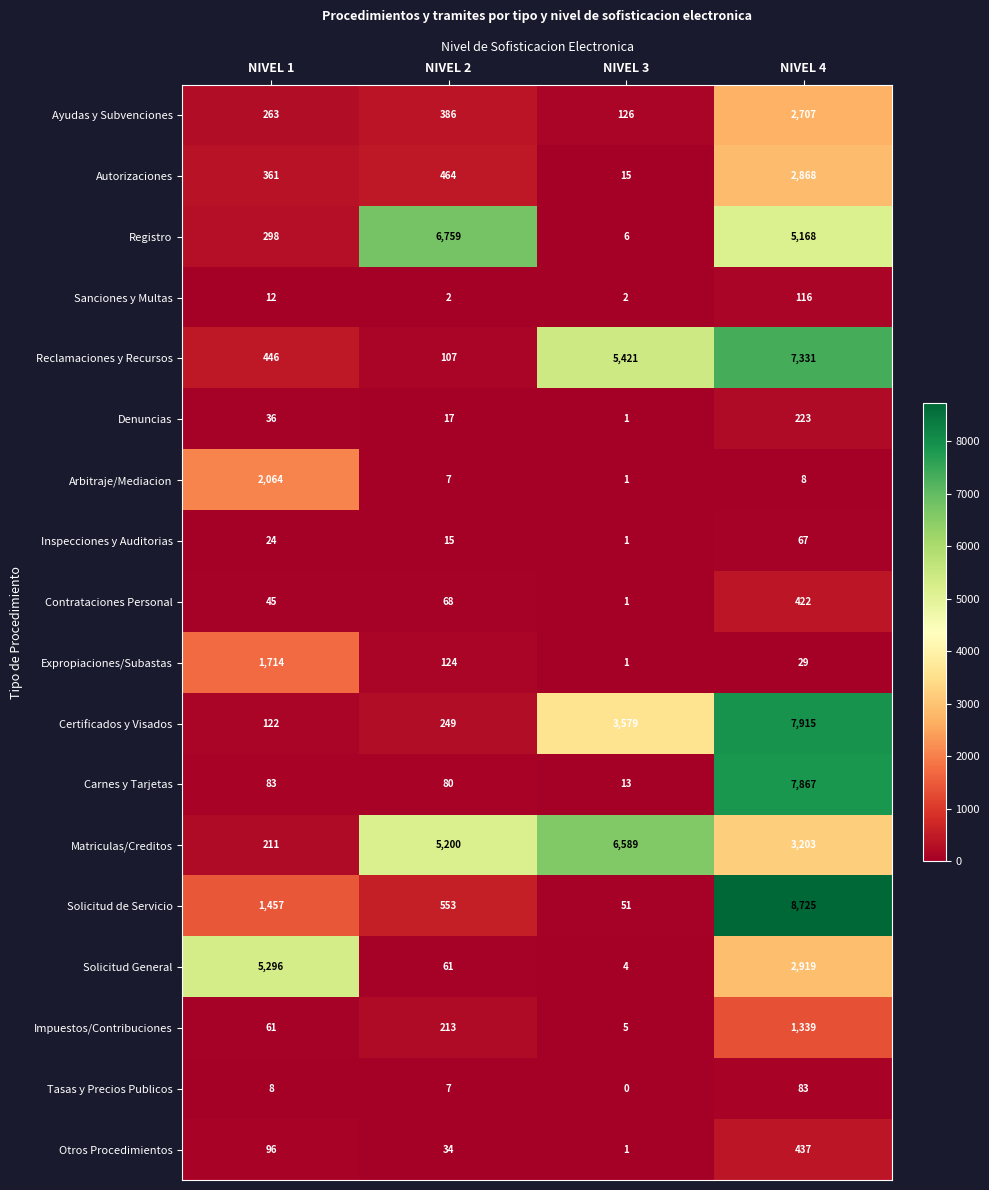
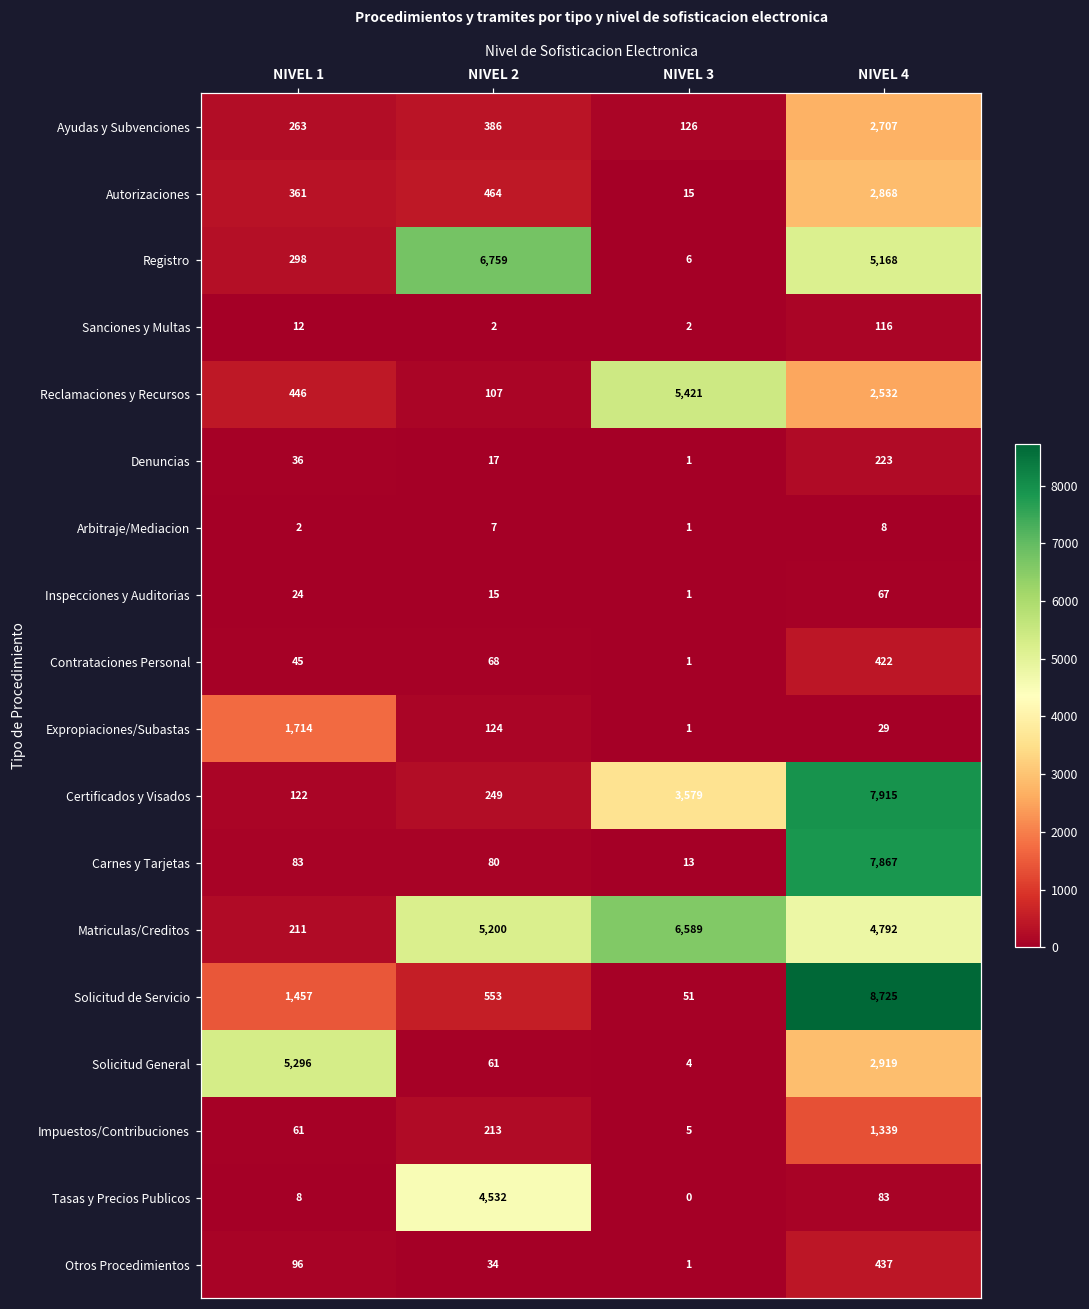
Reclamaciones y Recursos, NIVEL 4: 7,331 -> 2,532
Arbitraje/Mediacion, NIVEL 1: 2,064 -> 2
Matriculas/Creditos, NIVEL 4: 3,203 -> 4,792
Tasas y Precios Publicos, NIVEL 2: 7 -> 4,532
